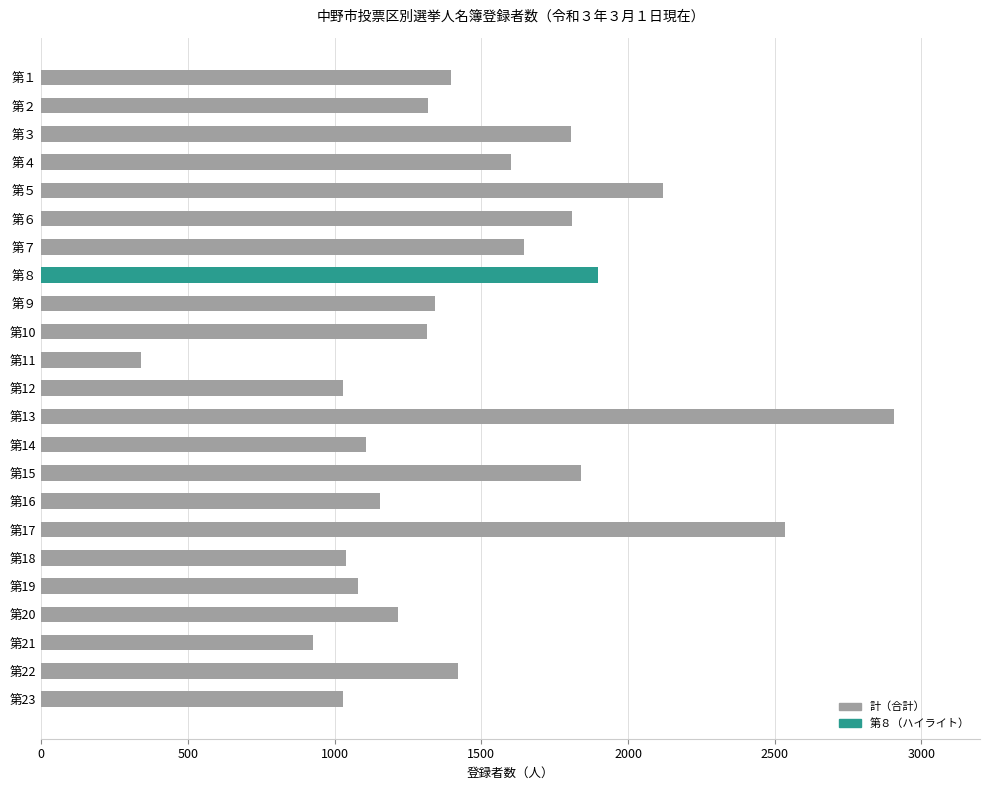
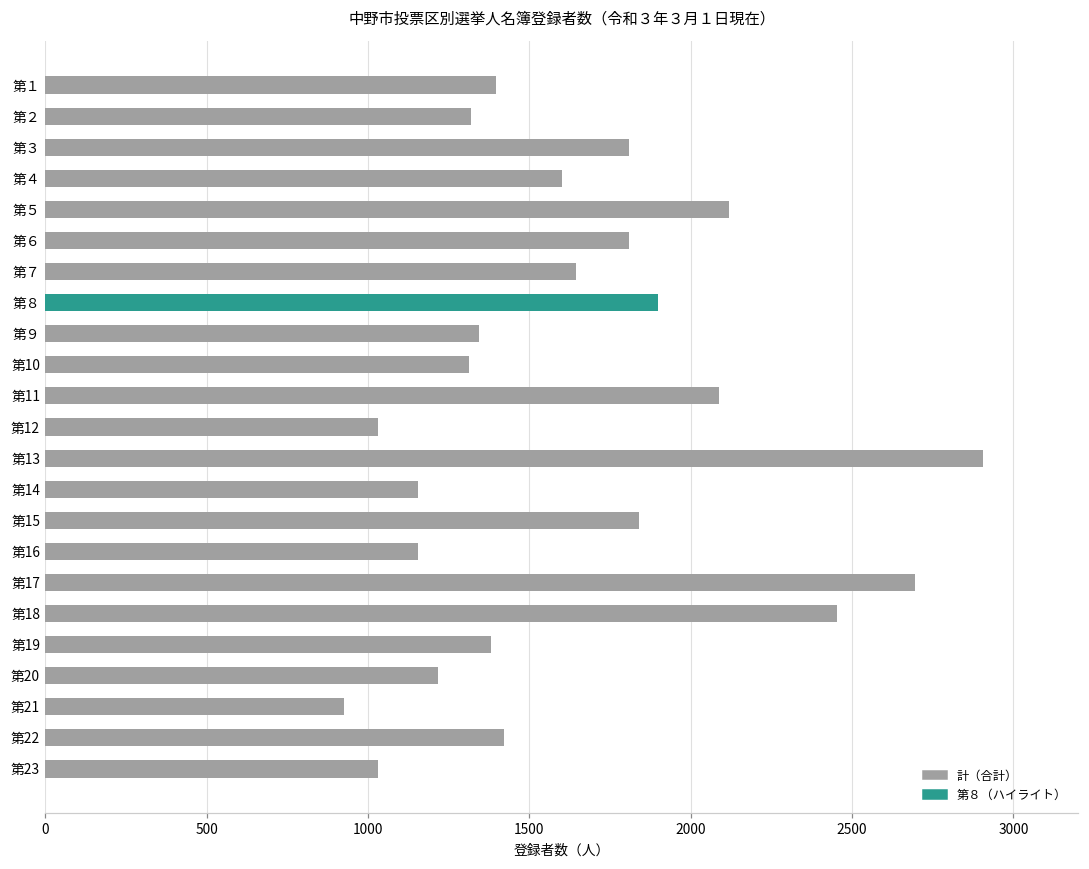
第11: 340 -> 2090
第14: 1110 -> 1150
第17: 2540 -> 2690
第18: 1040 -> 2450
第19: 1080 -> 1380
